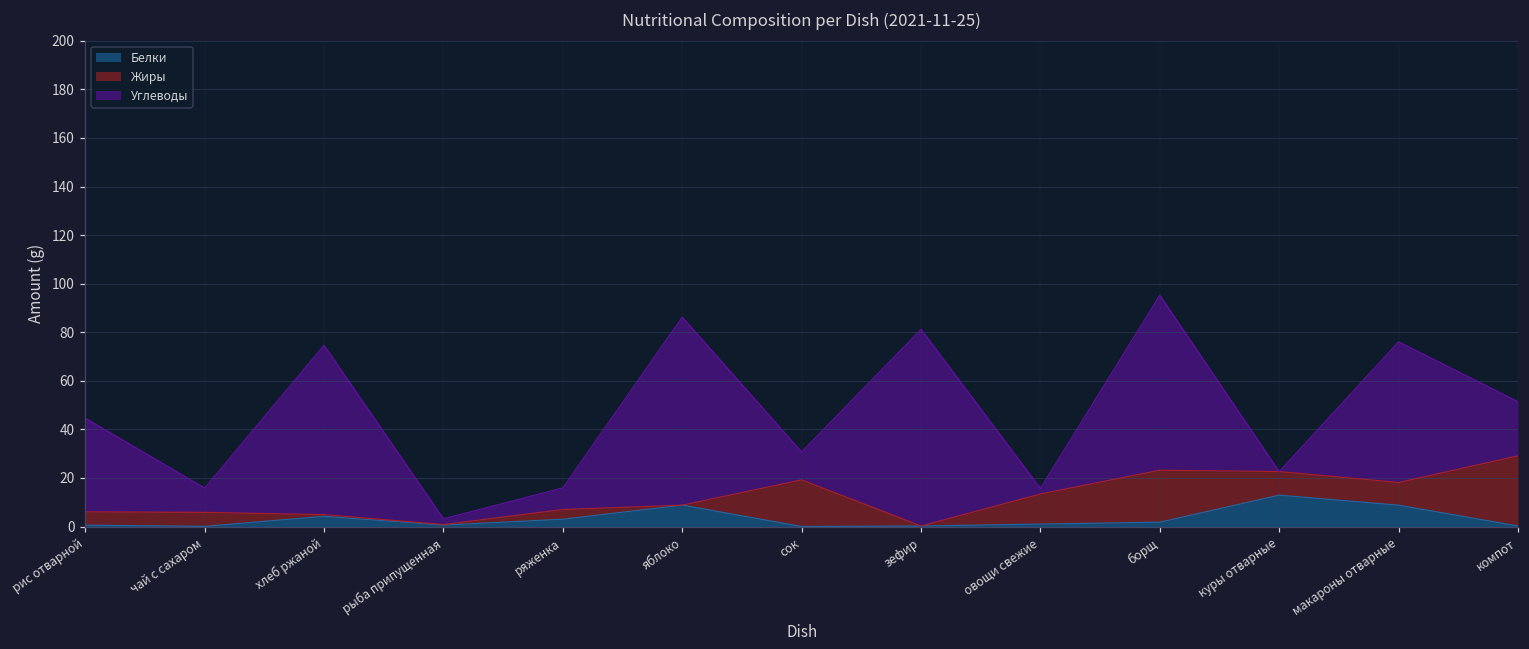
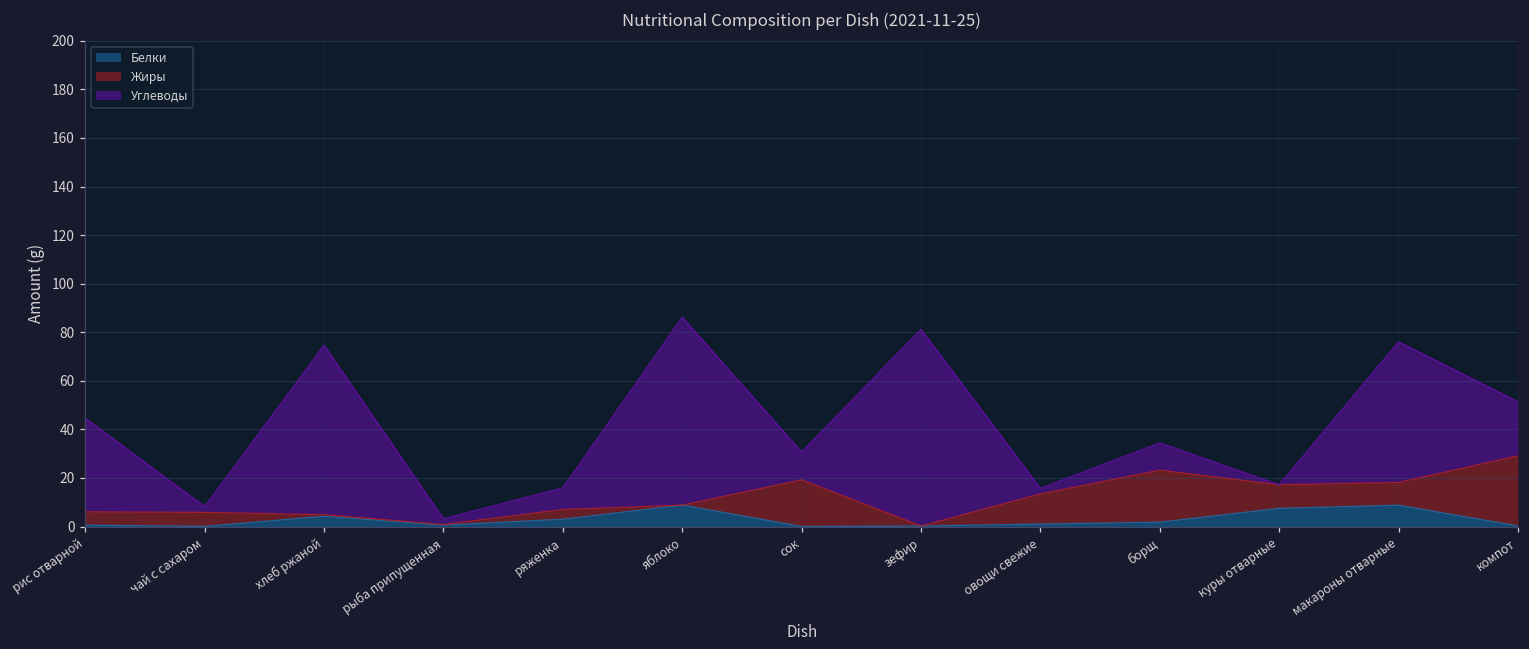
Углеводы, чай с сахаром: 10 -> 2
Углеводы, борщ: 72 -> 11
Белки, куры отварные: 13 -> 7
